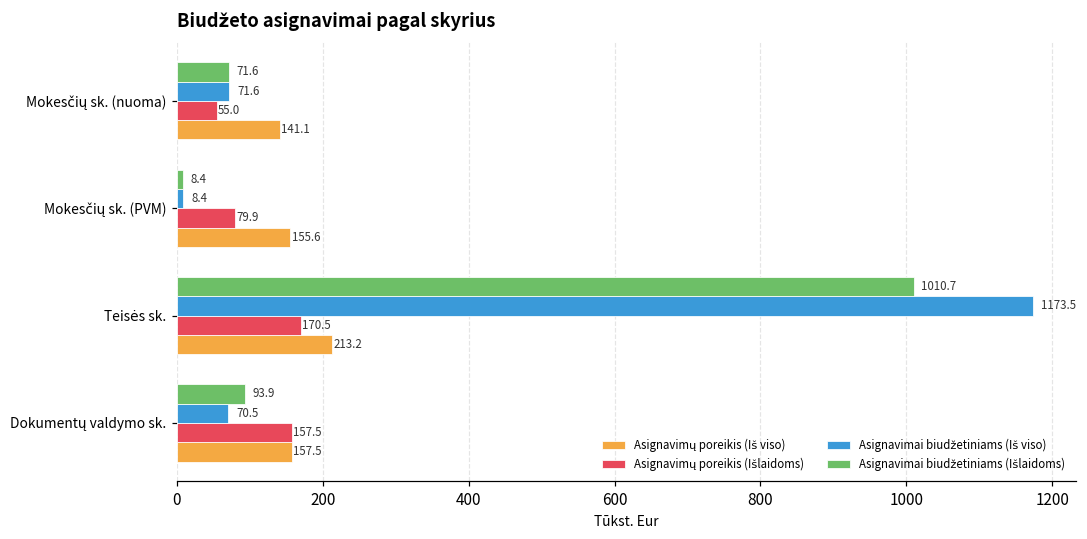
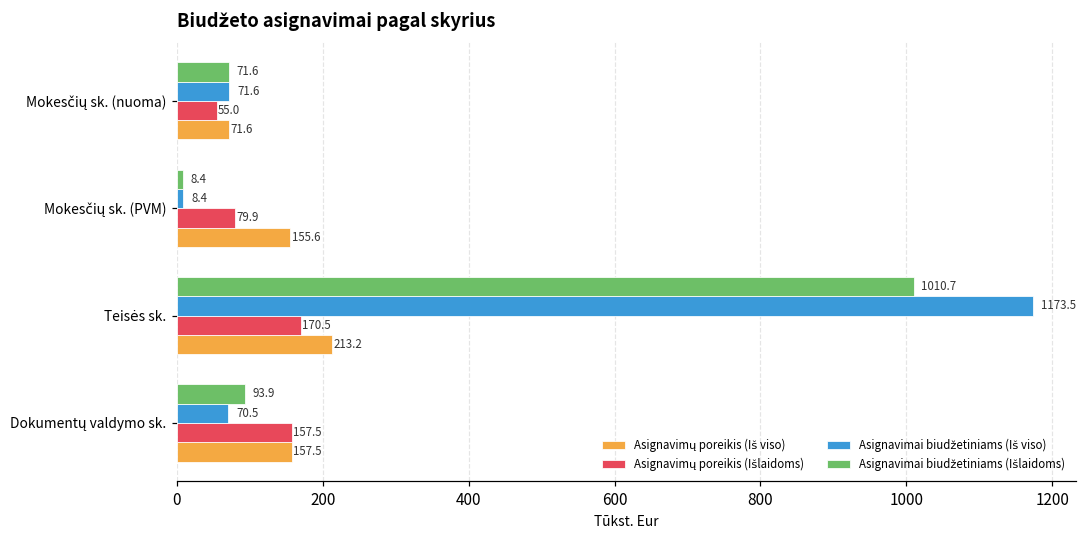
Asignavimų poreikis (Iš viso), Mokesčių sk. (nuoma): 141.1 -> 71.6
